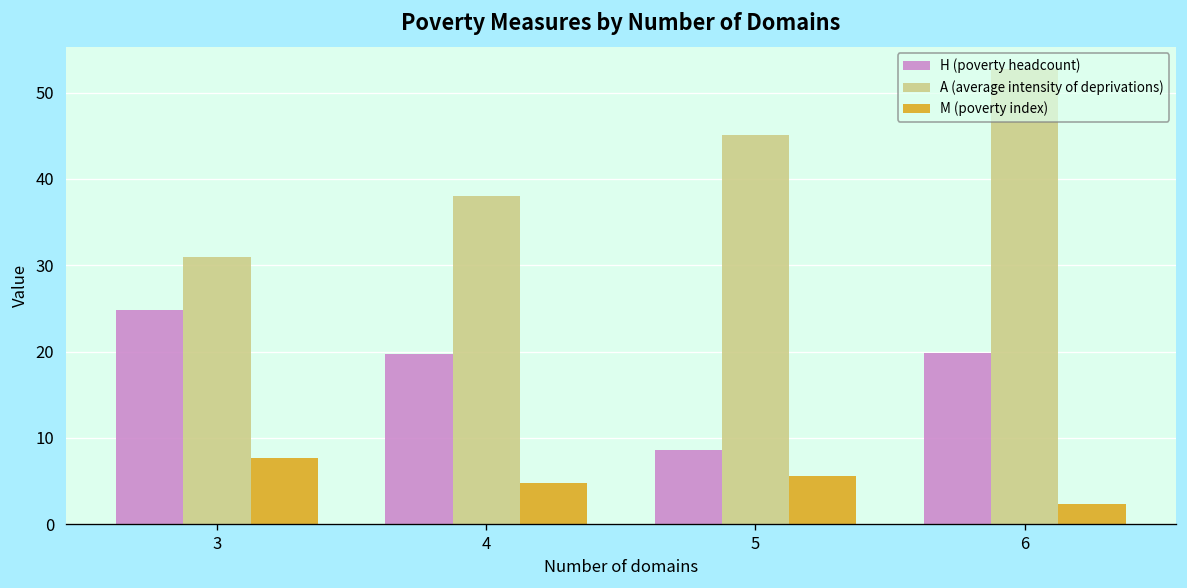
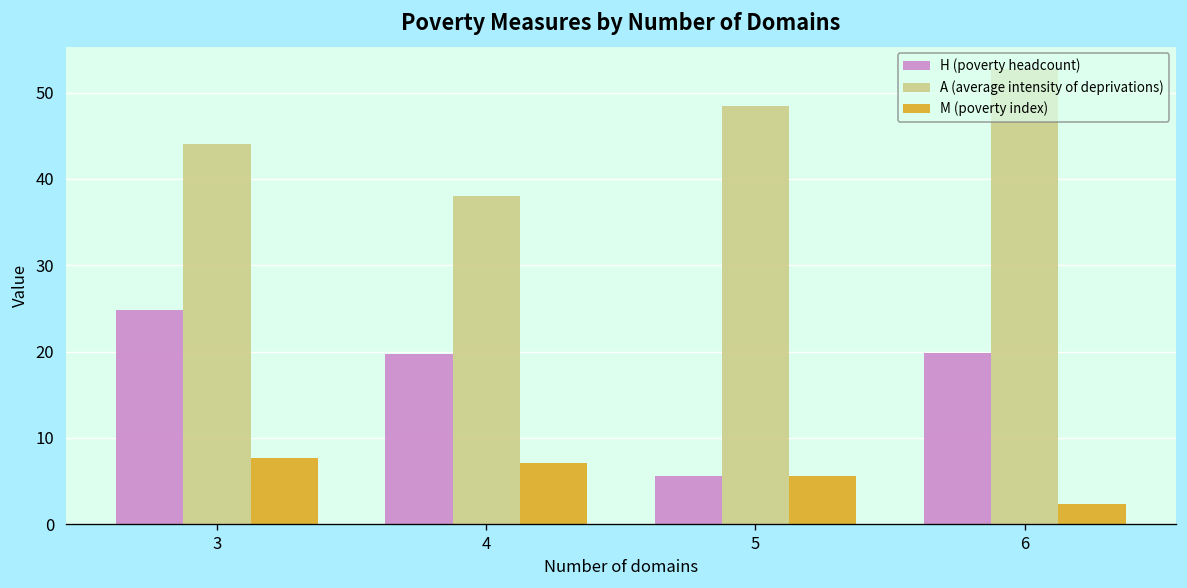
A (average intensity of deprivations), 3: 31 -> 44
M (poverty index), 4: 5 -> 7
H (poverty headcount), 5: 9 -> 6
A (average intensity of deprivations), 5: 45 -> 48
